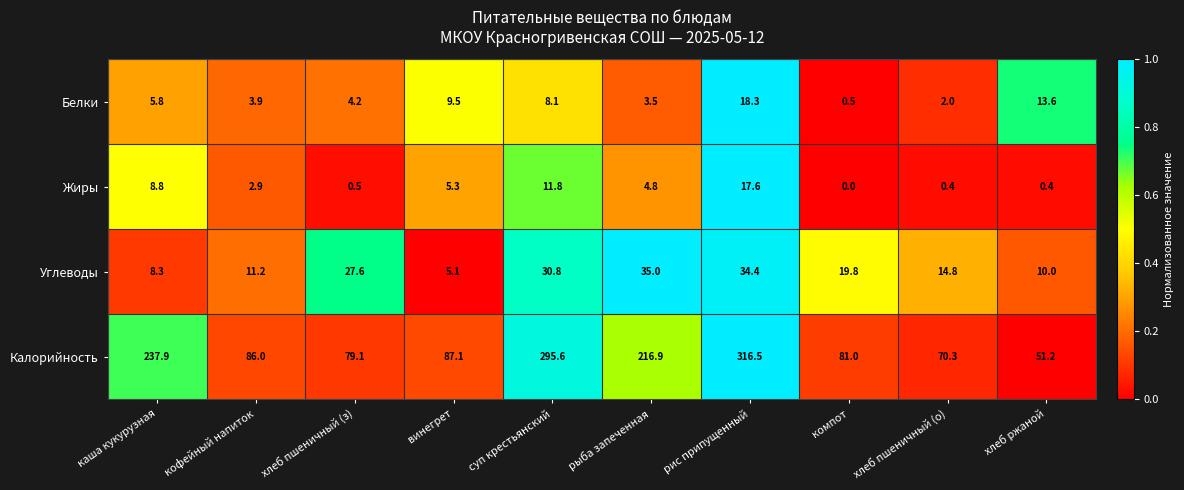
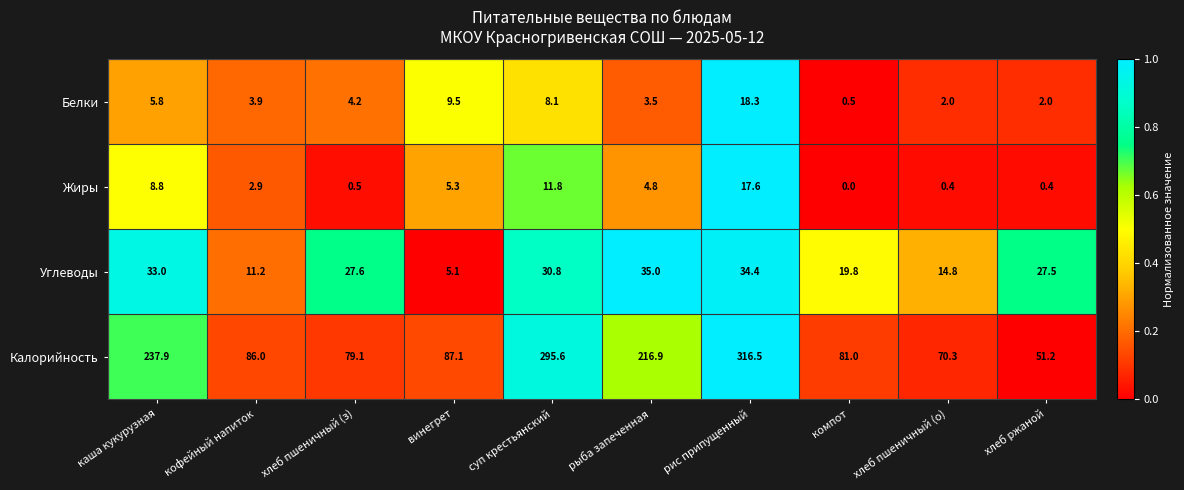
Белки, хлеб ржаной: 13.6 -> 2.0
Углеводы, каша кукурузная: 8.3 -> 33.0
Углеводы, хлеб ржаной: 10.0 -> 27.5
